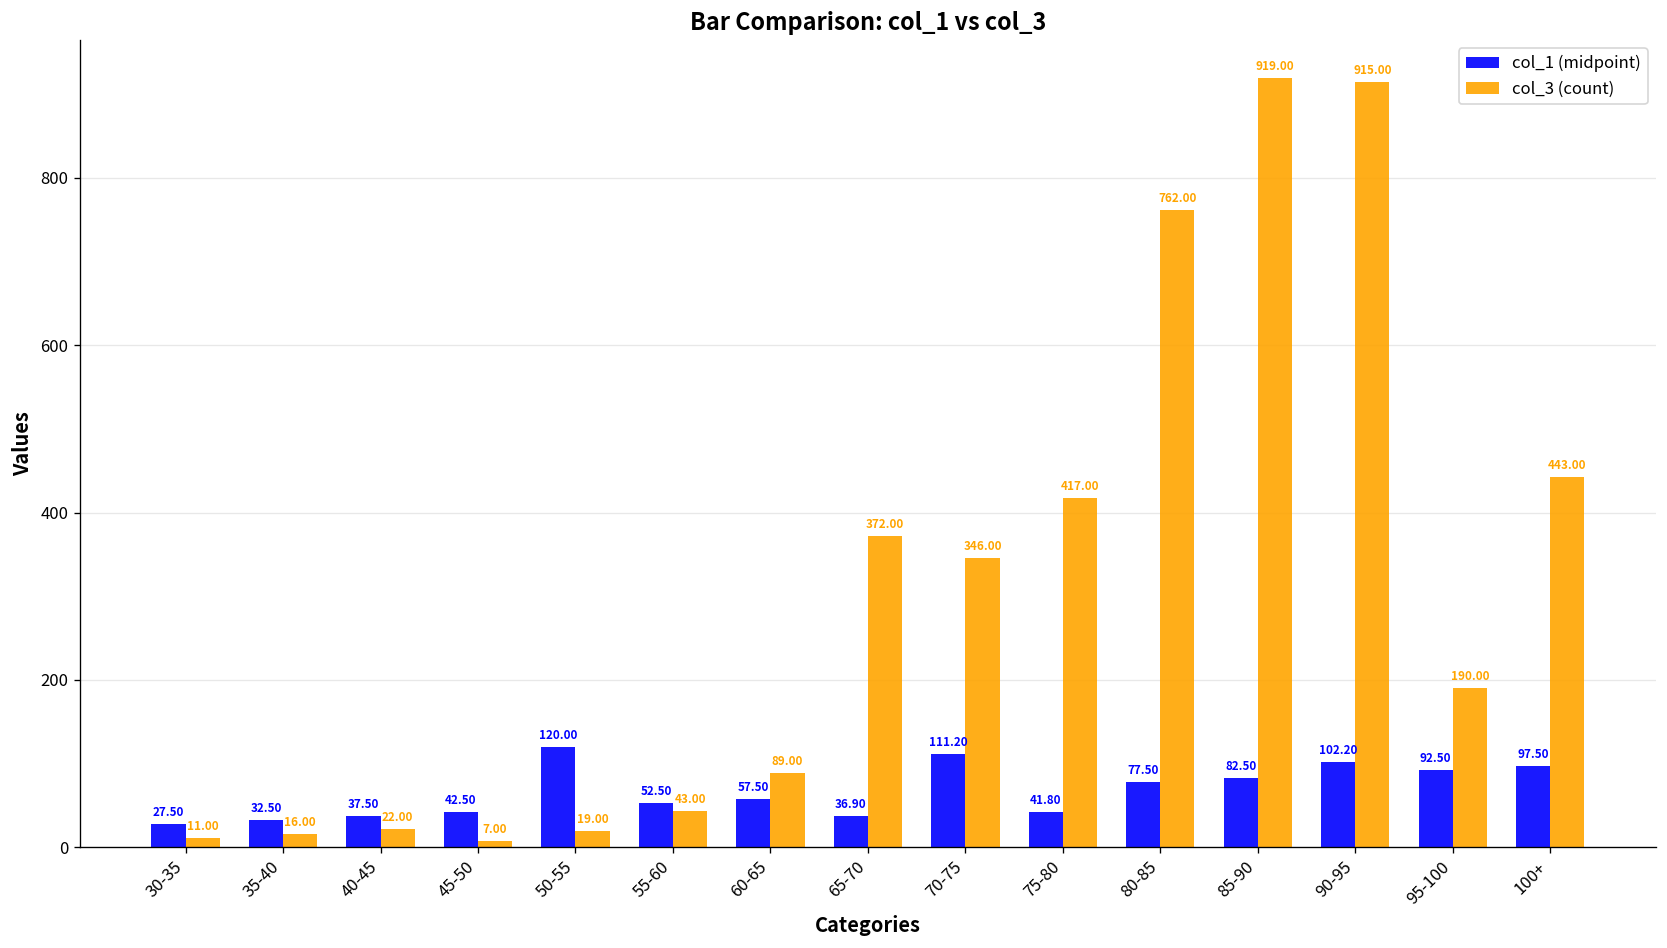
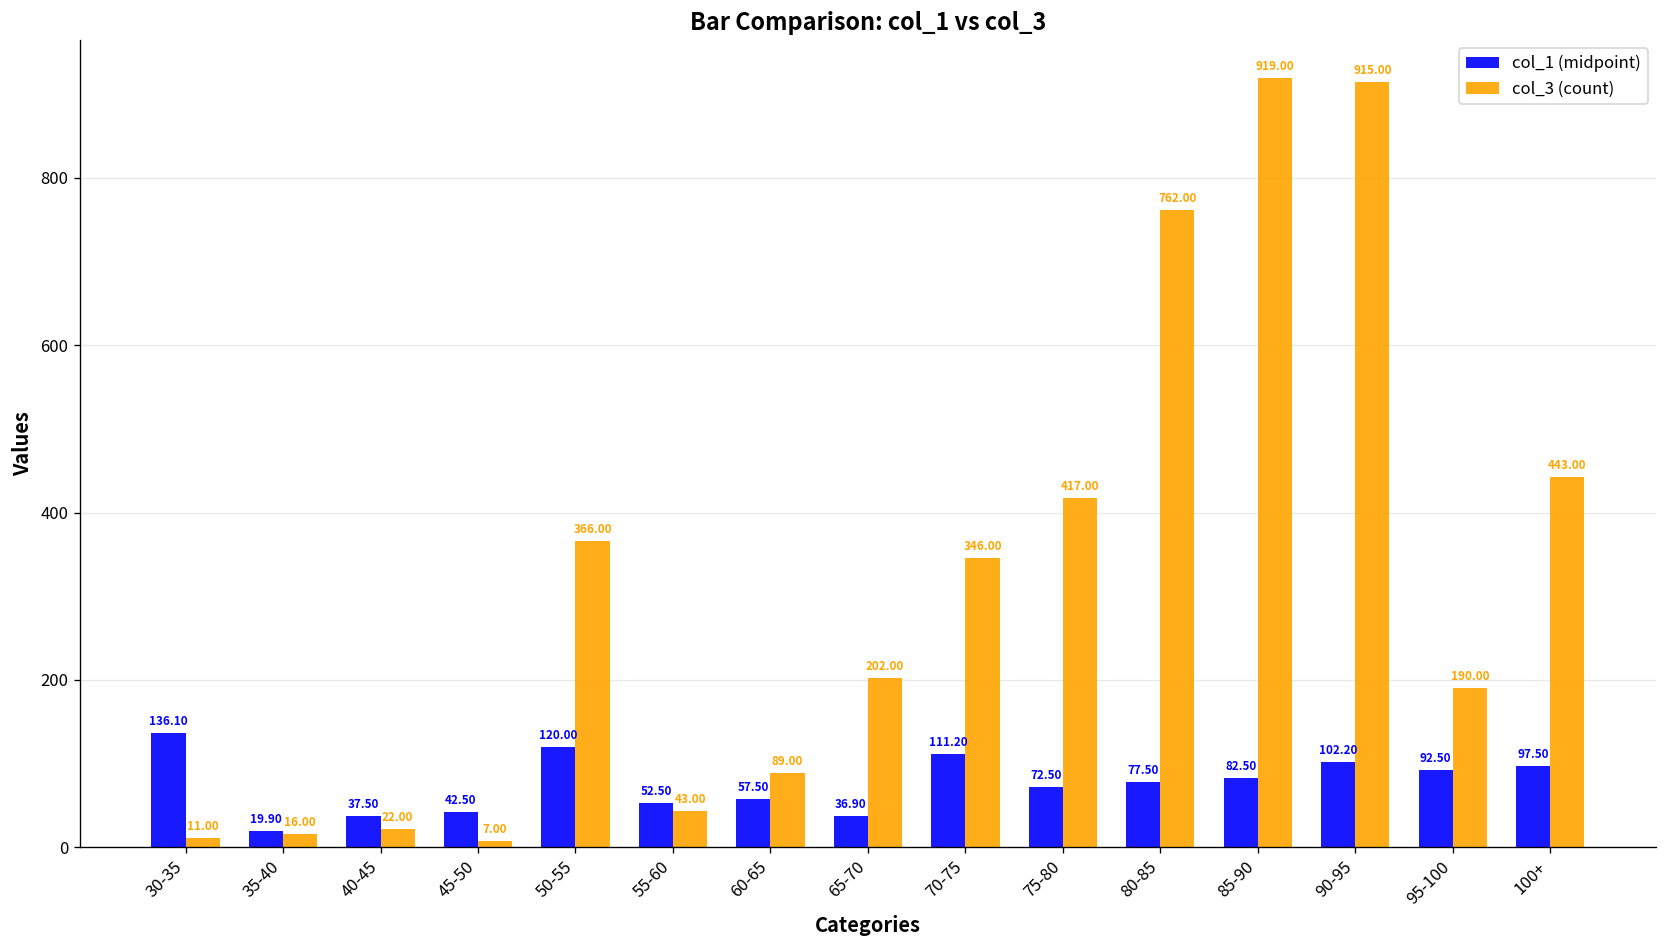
col_1 (midpoint), 30-35: 27.50 -> 136.10
col_1 (midpoint), 35-40: 32.50 -> 19.90
col_3 (count), 50-55: 19.00 -> 366.00
col_3 (count), 65-70: 372.00 -> 202.00
col_1 (midpoint), 75-80: 41.80 -> 72.50
